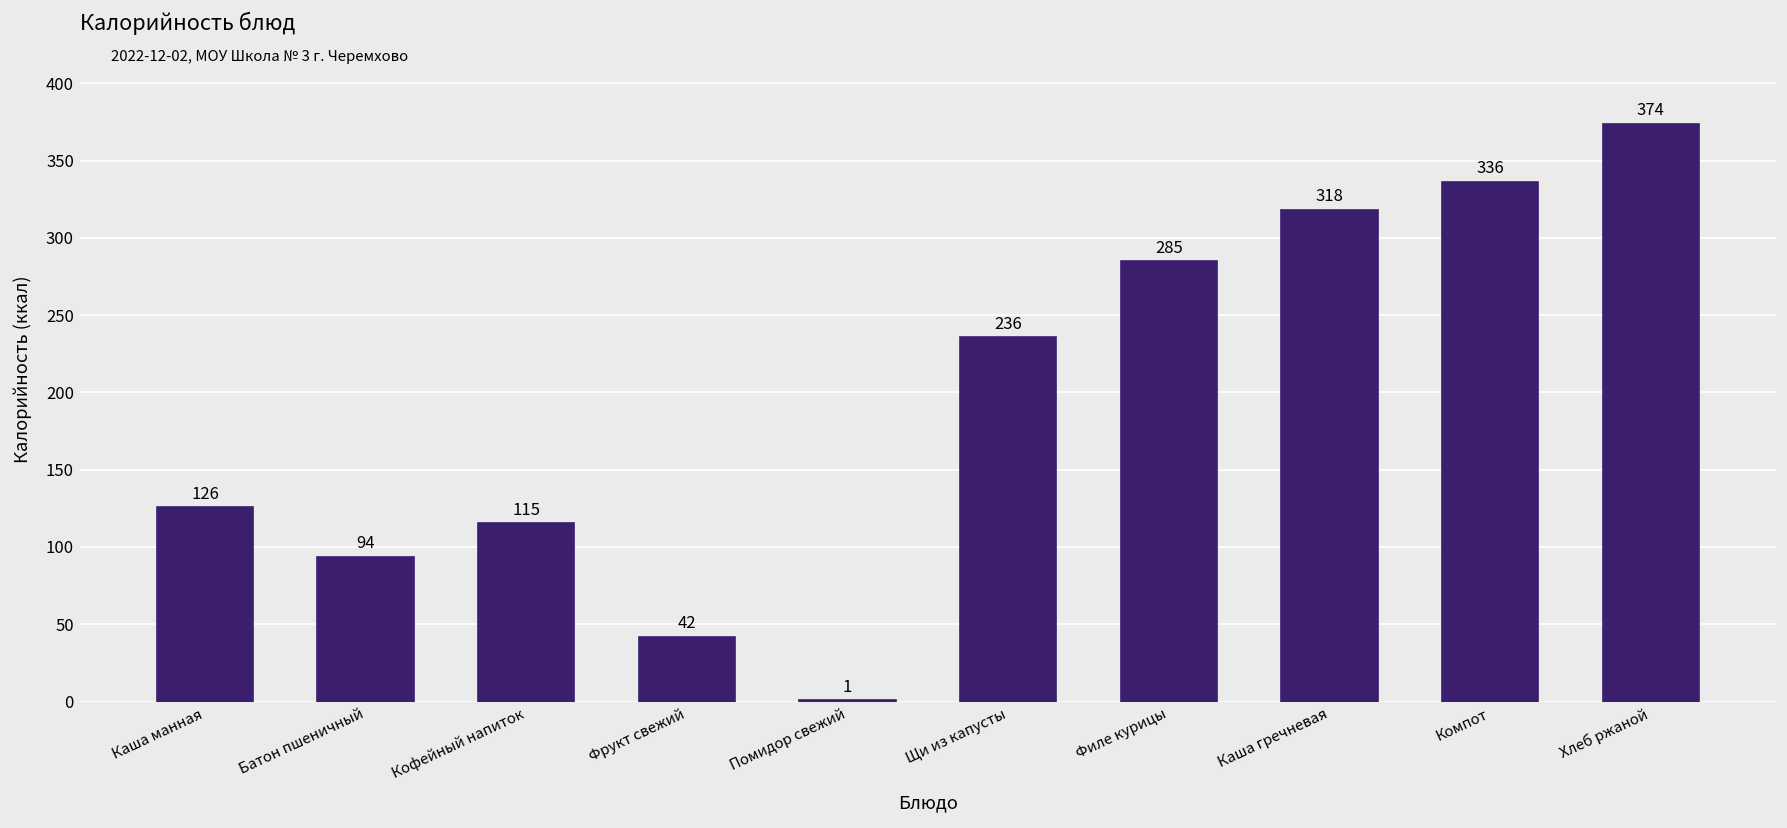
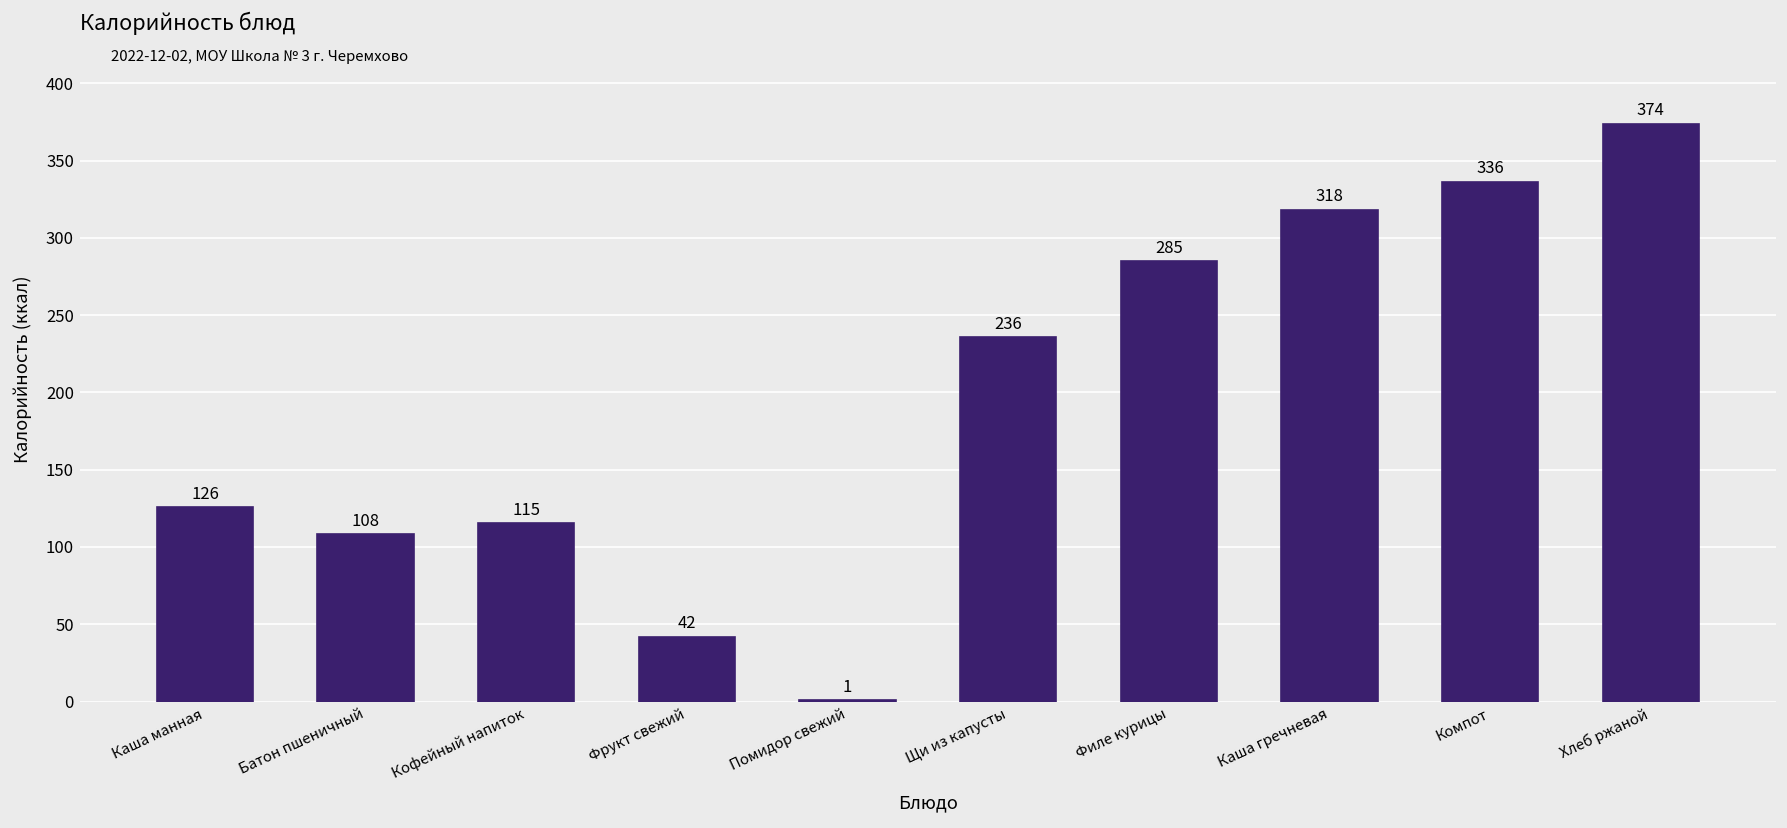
Батон пшеничный: 94 -> 108
